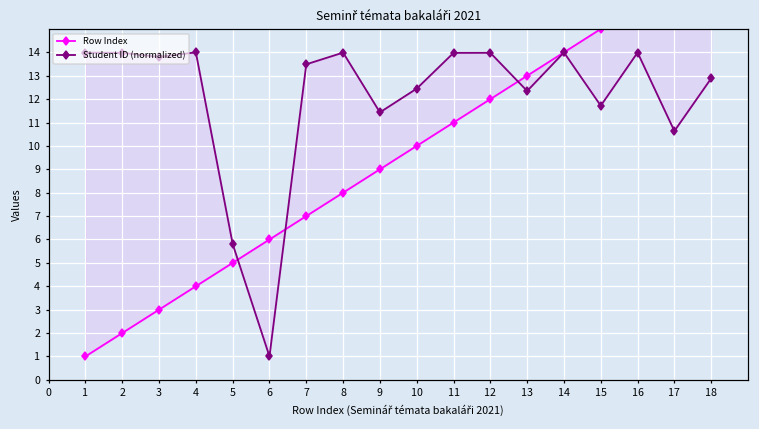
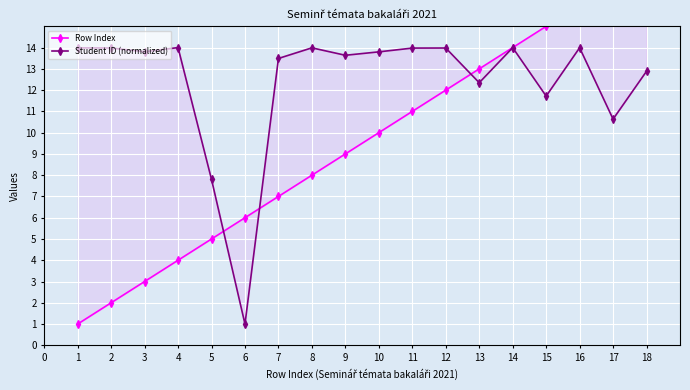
Student ID (normalized), 5: 5.8 -> 7.8
Student ID (normalized), 9: 11.4 -> 13.6
Student ID (normalized), 10: 12.4 -> 13.8
